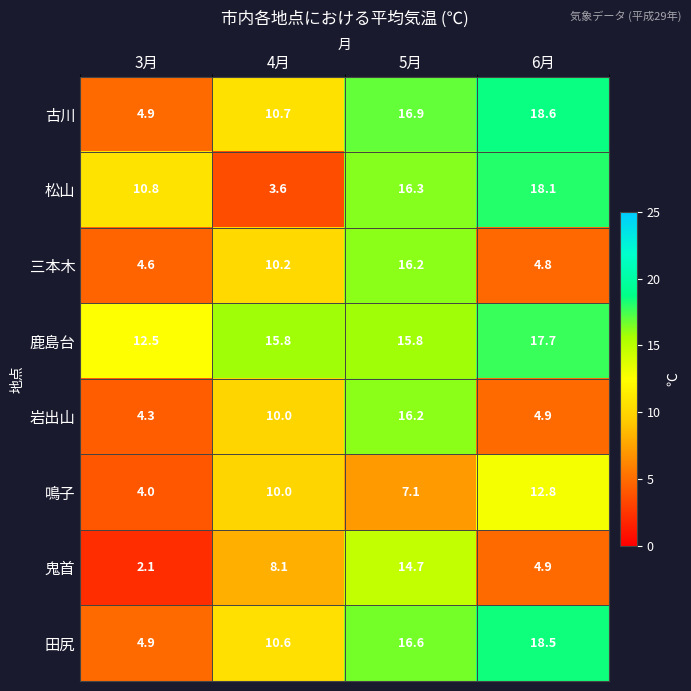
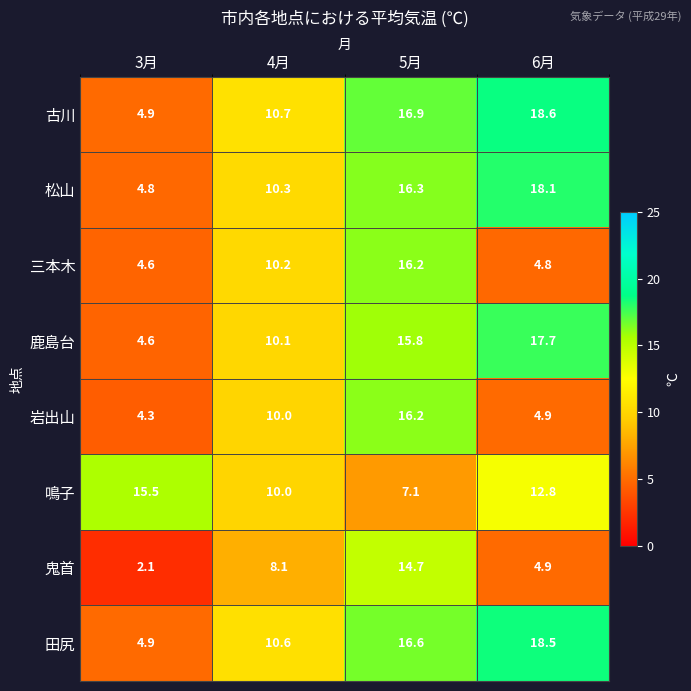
松山, 3月: 10.8 -> 4.8
松山, 4月: 3.6 -> 10.3
鹿島台, 3月: 12.5 -> 4.6
鹿島台, 4月: 15.8 -> 10.1
鳴子, 3月: 4.0 -> 15.5
